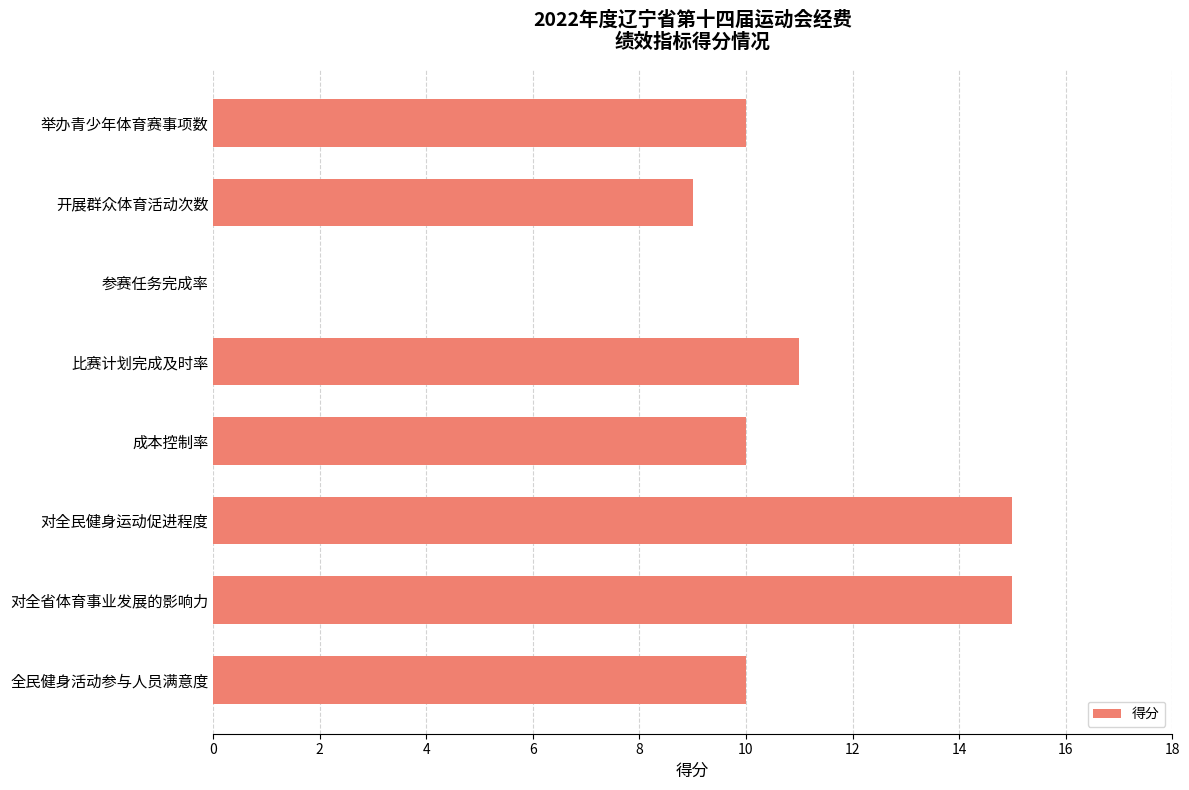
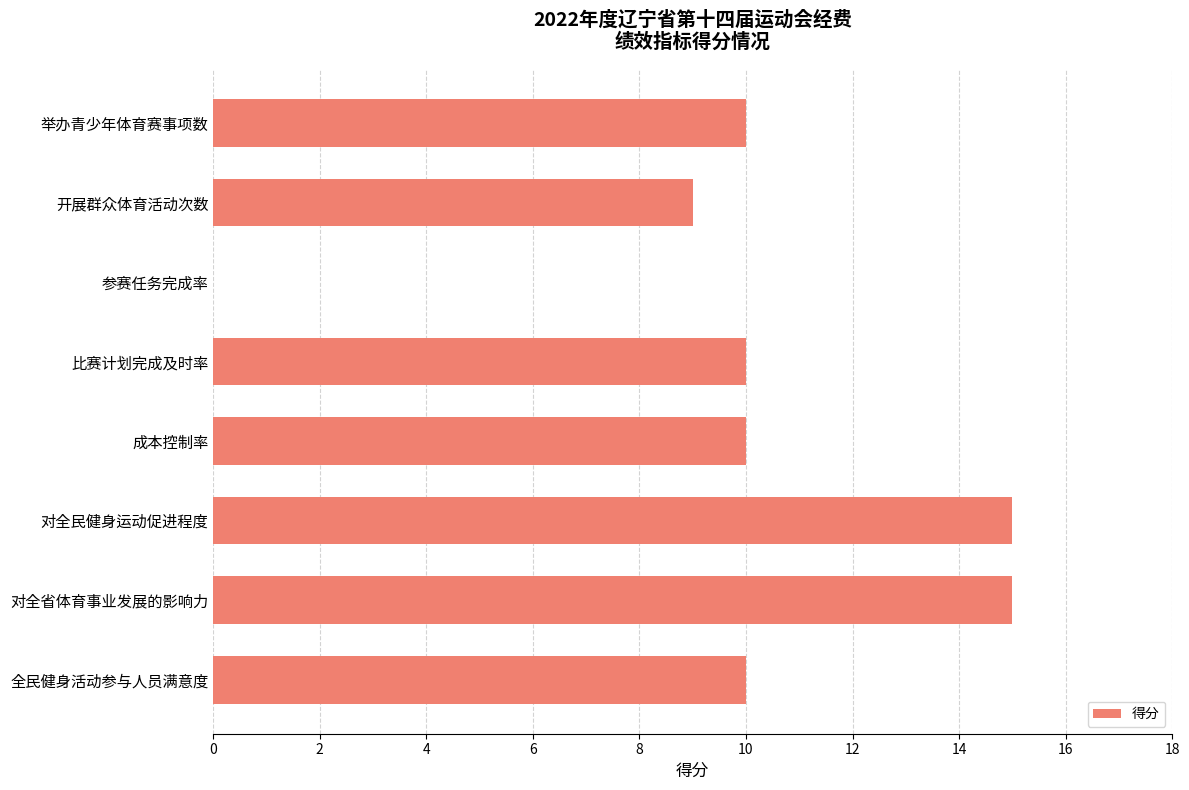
比赛计划完成及时率: 11 -> 10
